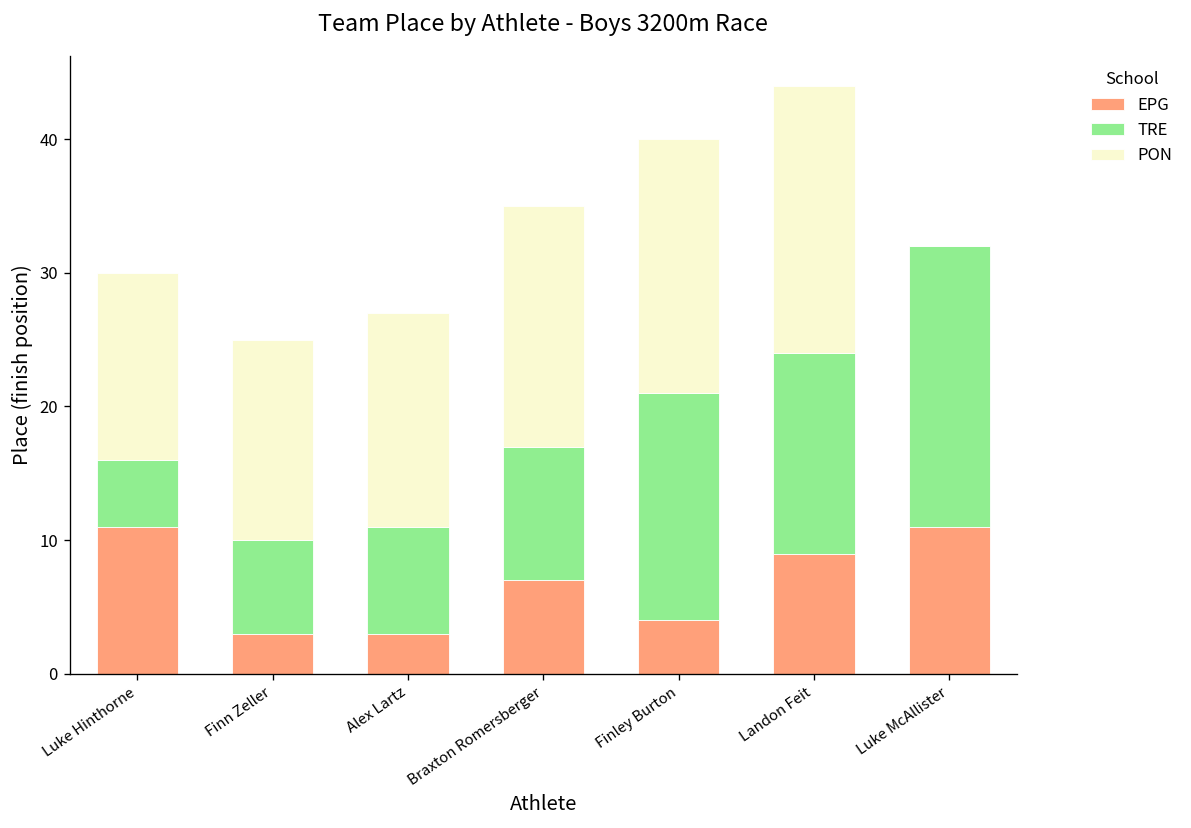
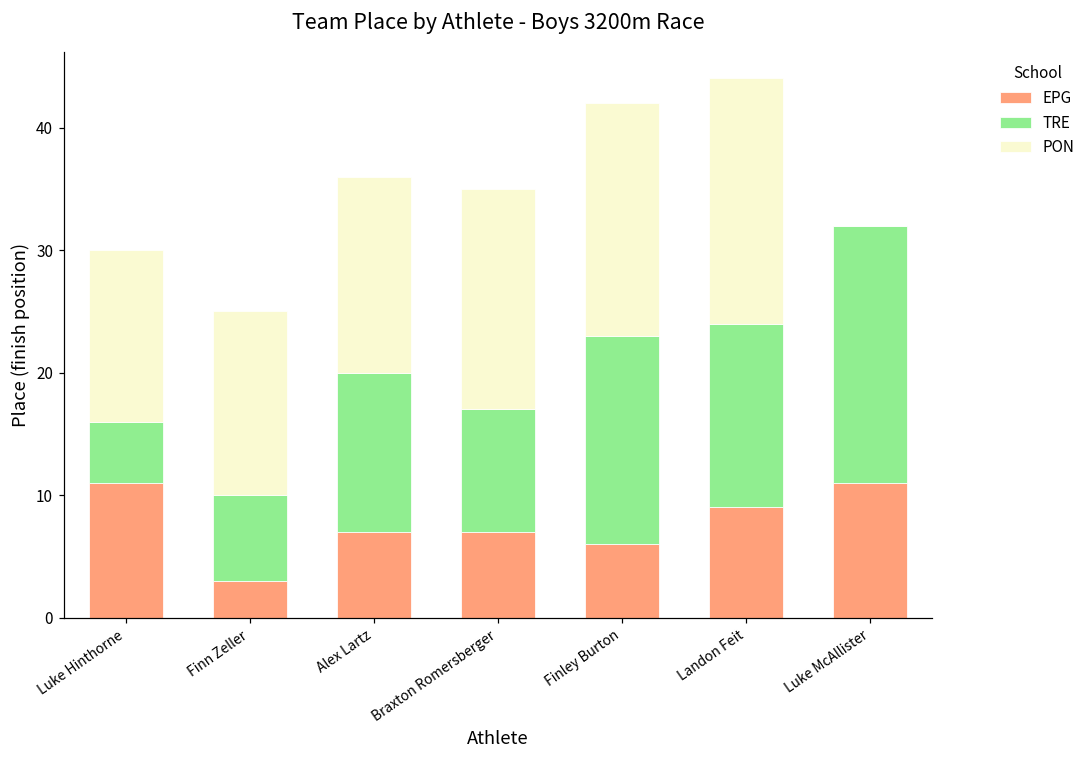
EPG, Alex Lartz: 3 -> 7
TRE, Alex Lartz: 8 -> 13
EPG, Finley Burton: 4 -> 6
